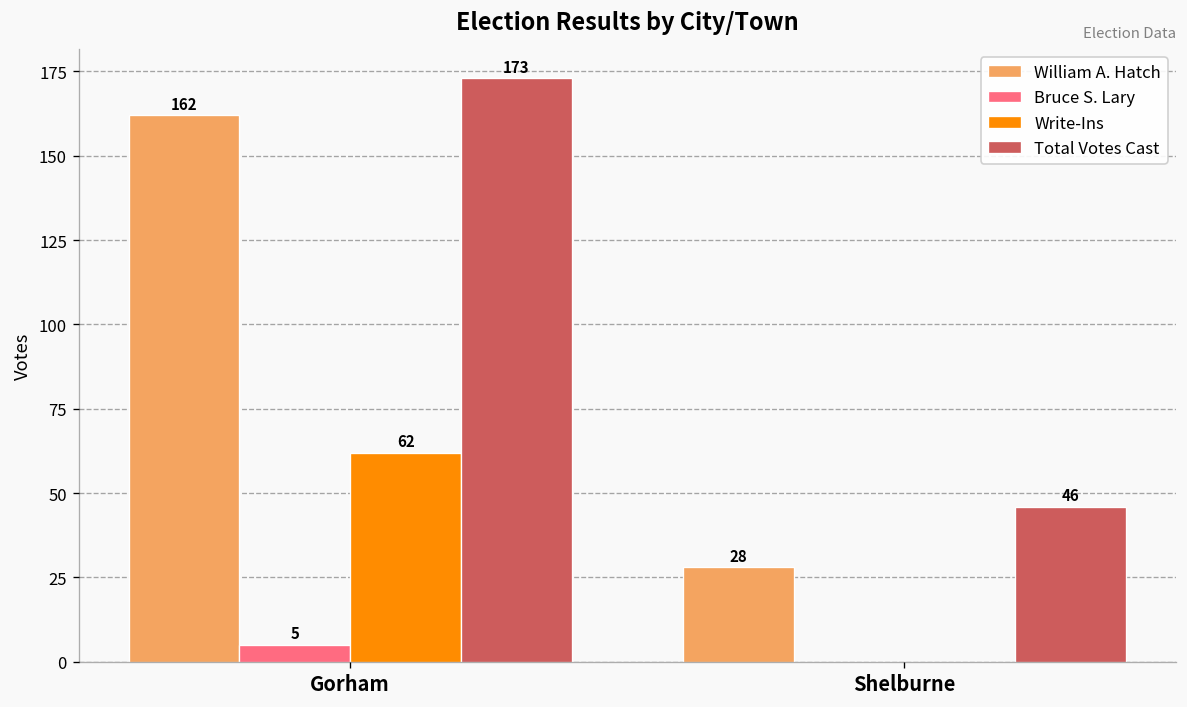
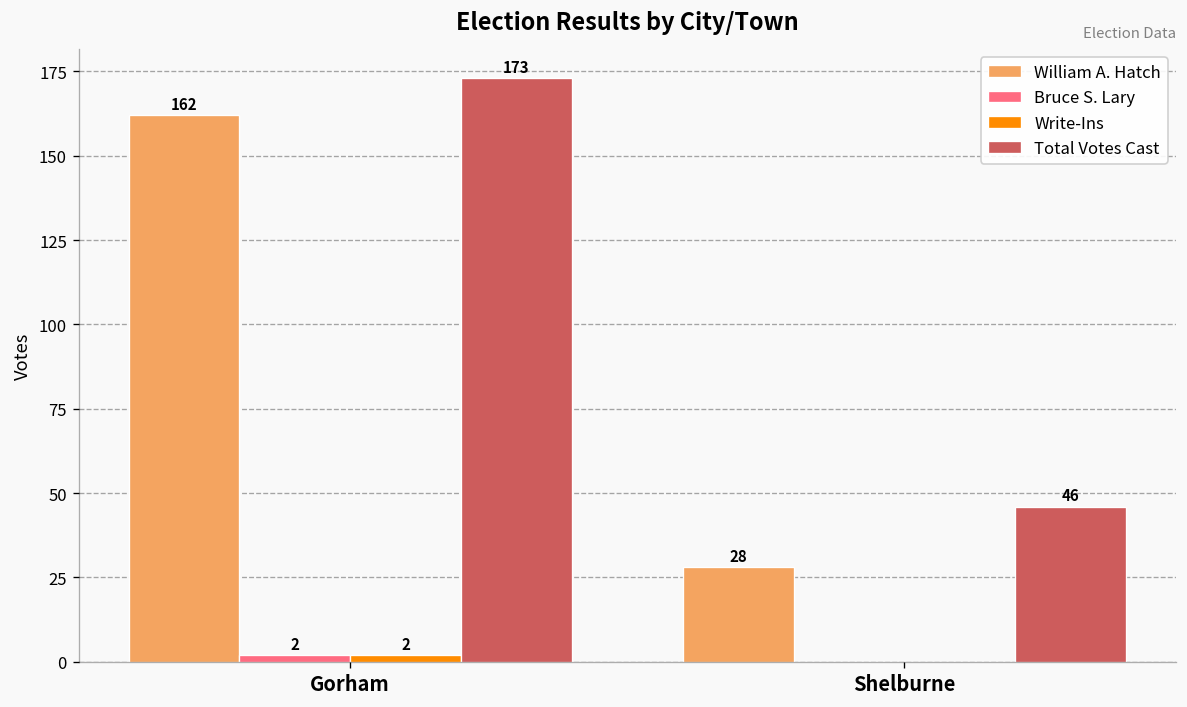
Bruce S. Lary, Gorham: 5 -> 2
Write-Ins, Gorham: 62 -> 2
